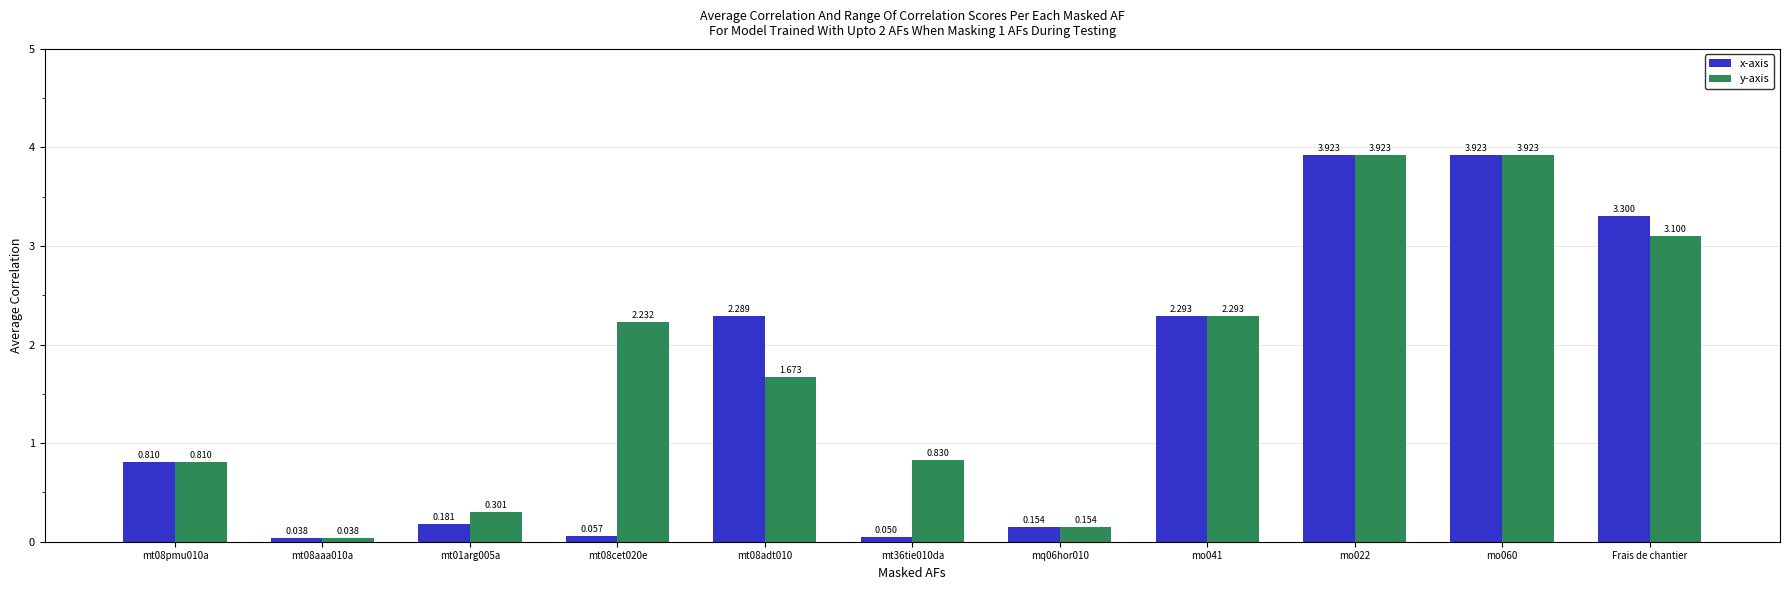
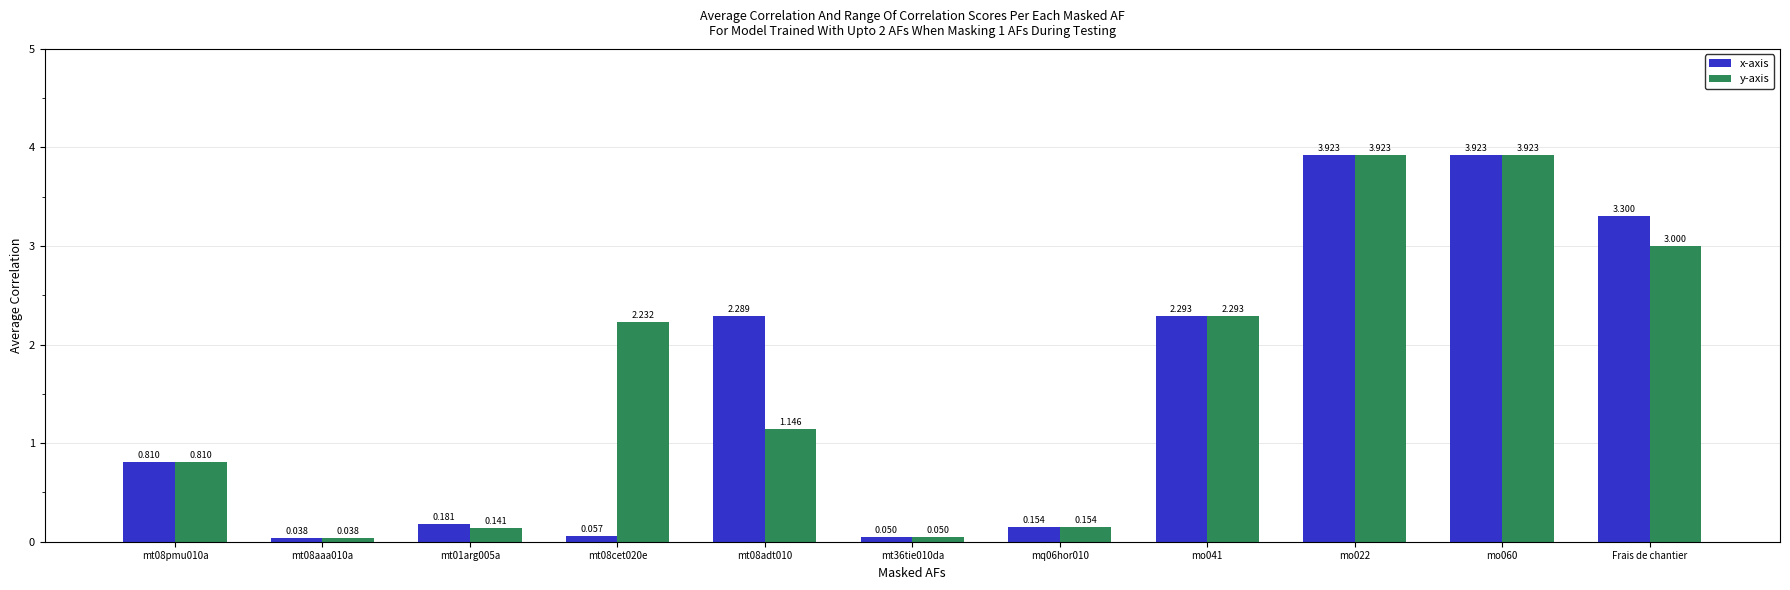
y-axis, mt01arg005a: 0.301 -> 0.141
y-axis, mt08adt010: 1.673 -> 1.146
y-axis, mt36tie010da: 0.830 -> 0.050
y-axis, Frais de chantier: 3.100 -> 3.000
